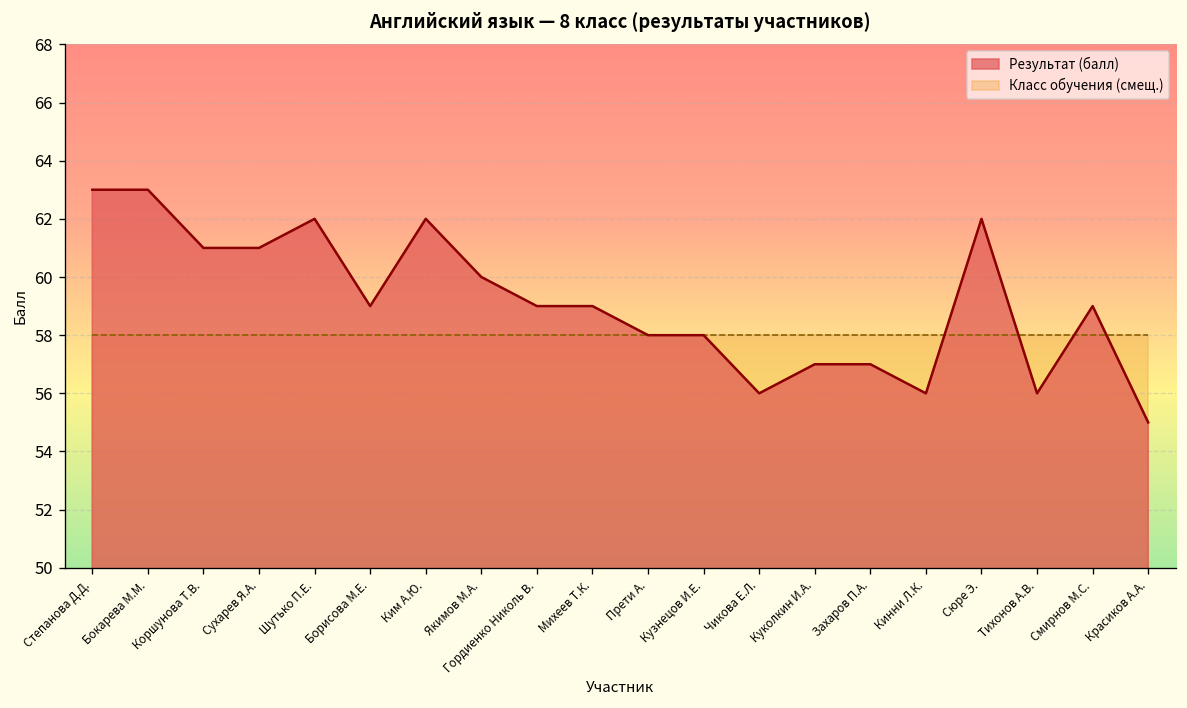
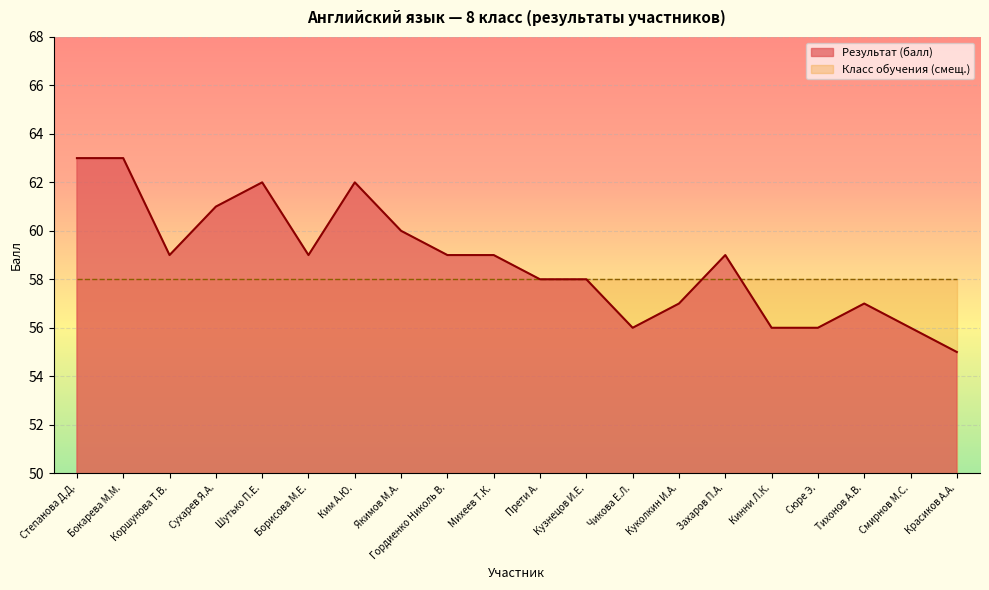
Результат (балл), Коршунова Т.В.: 61 -> 59
Результат (балл), Захаров П.А.: 57 -> 59
Результат (балл), Сюре Э.: 62 -> 56
Результат (балл), Тихонов А.В.: 56 -> 57
Результат (балл), Смирнов М.С.: 59 -> 56
